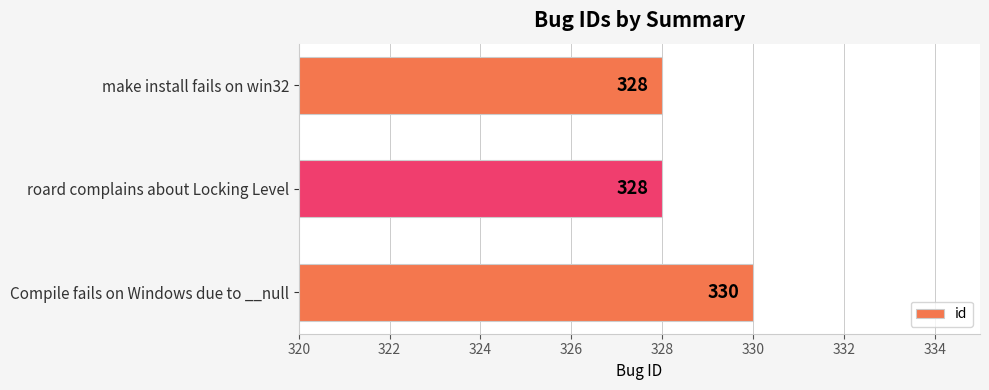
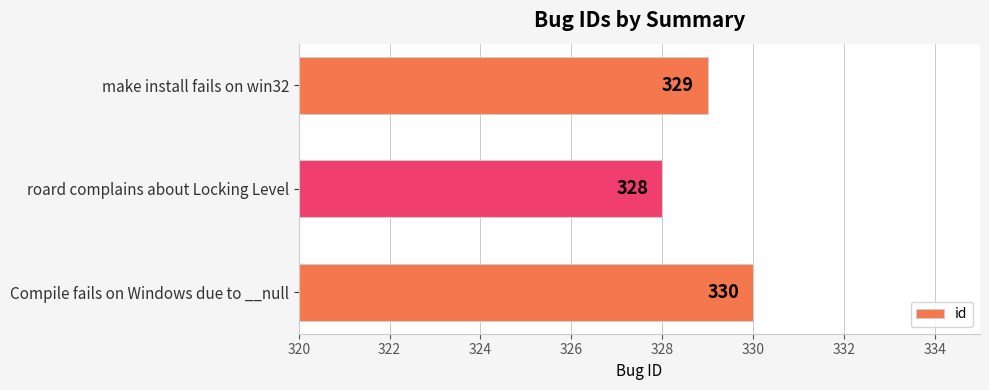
make install fails on win32: 328 -> 329
